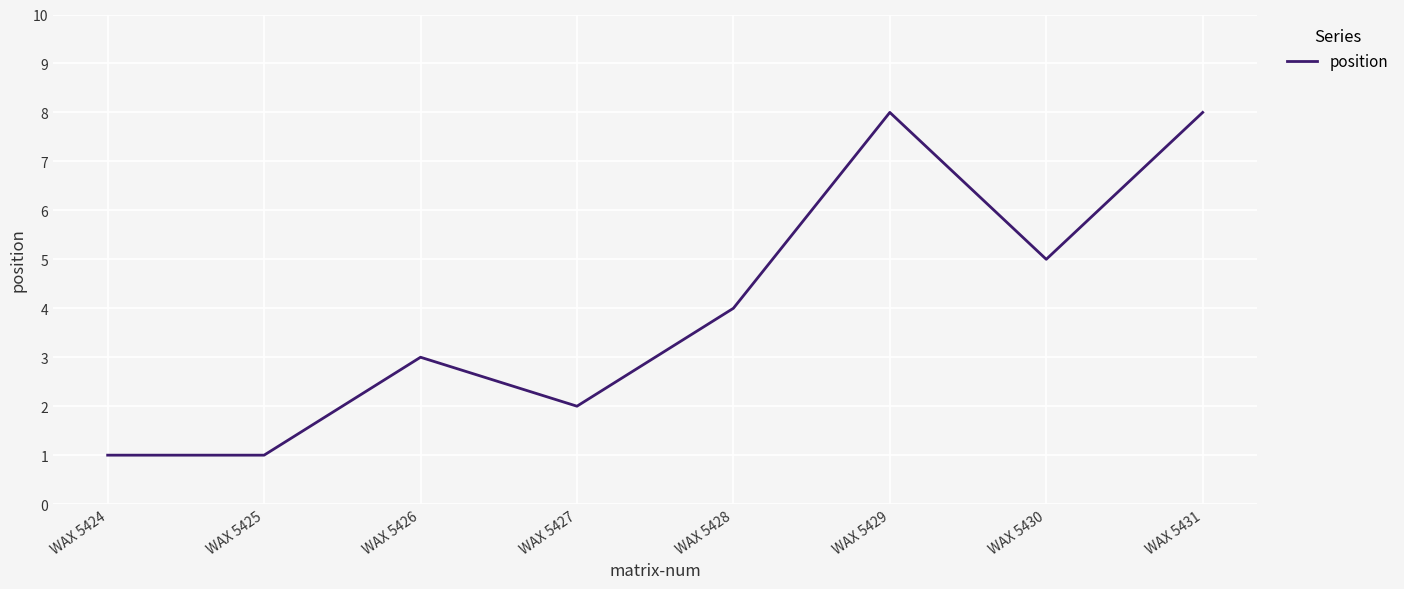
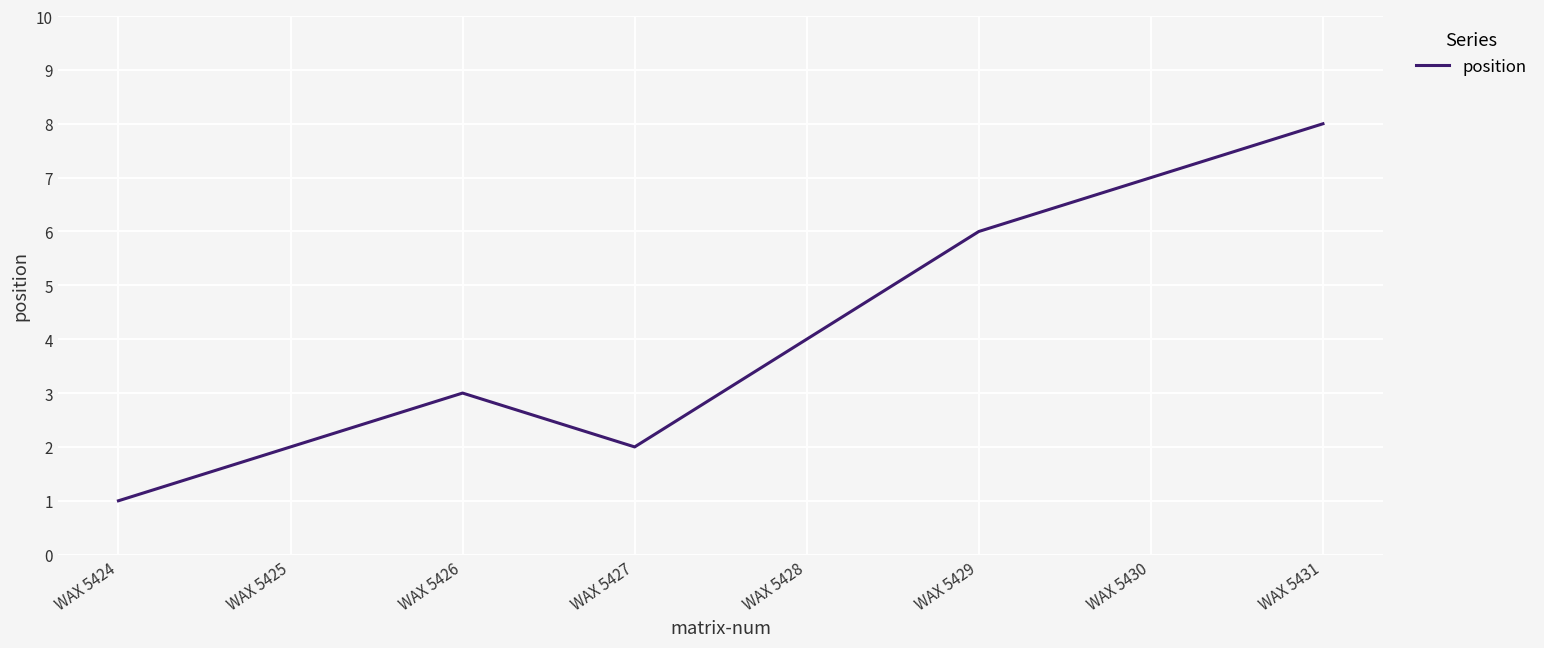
WAX 5425: 1 -> 2
WAX 5429: 8 -> 6
WAX 5430: 5 -> 7
